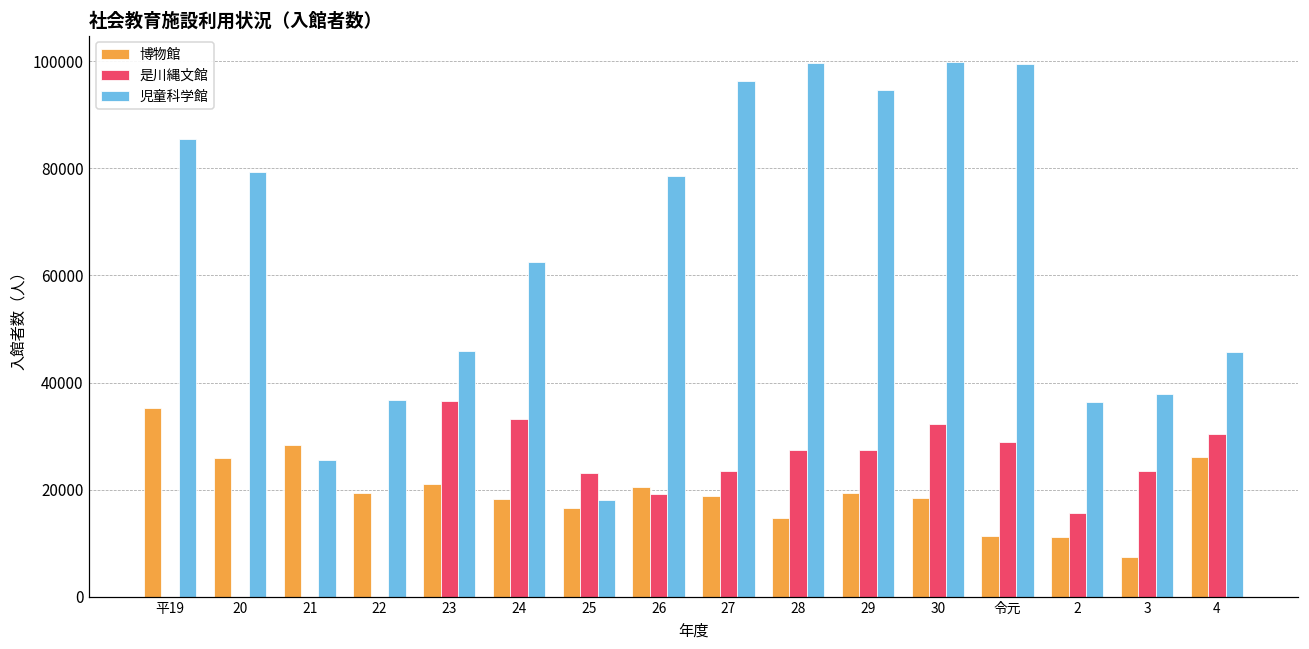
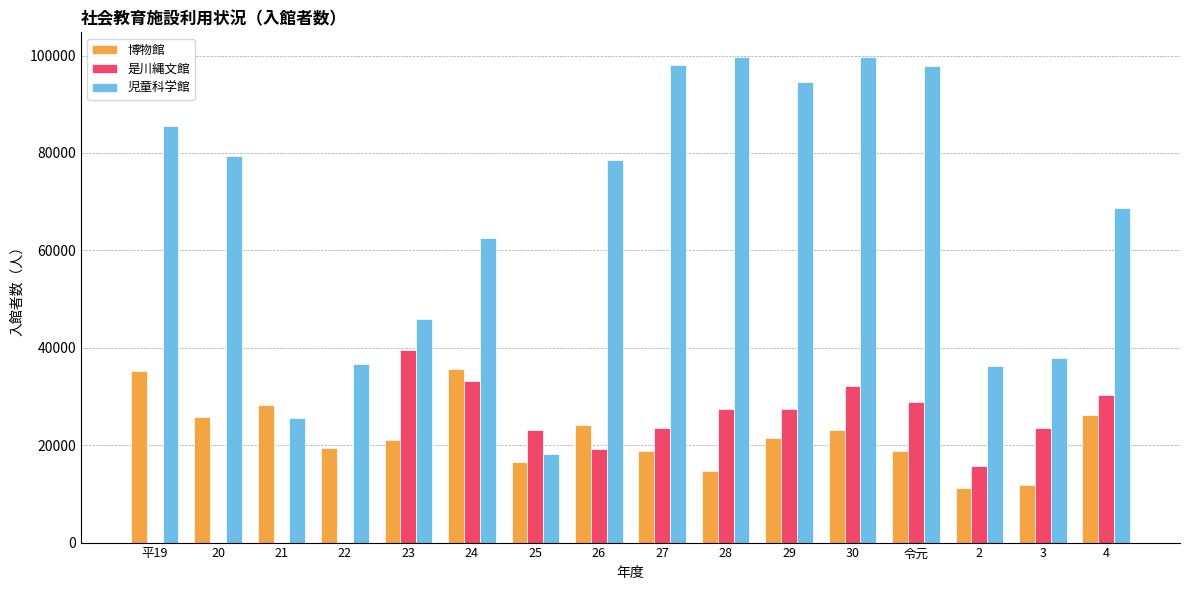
是川縄文館, 23: 37000 -> 40000
博物館, 24: 18000 -> 36000
博物館, 26: 20000 -> 24000
児童科学館, 27: 96000 -> 98000
博物館, 29: 19000 -> 21000
博物館, 30: 18000 -> 23000
博物館, 令元: 11000 -> 19000
児童科学館, 令元: 100000 -> 98000
博物館, 3: 7000 -> 12000
児童科学館, 4: 46000 -> 69000
